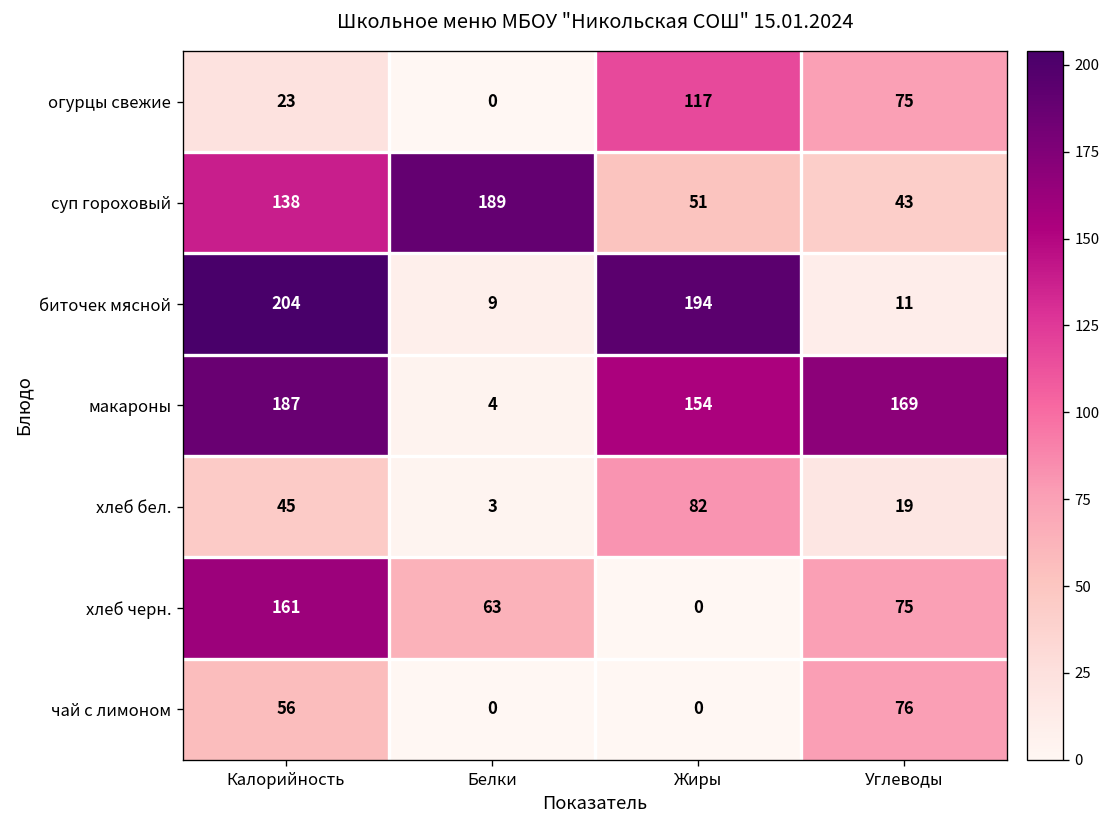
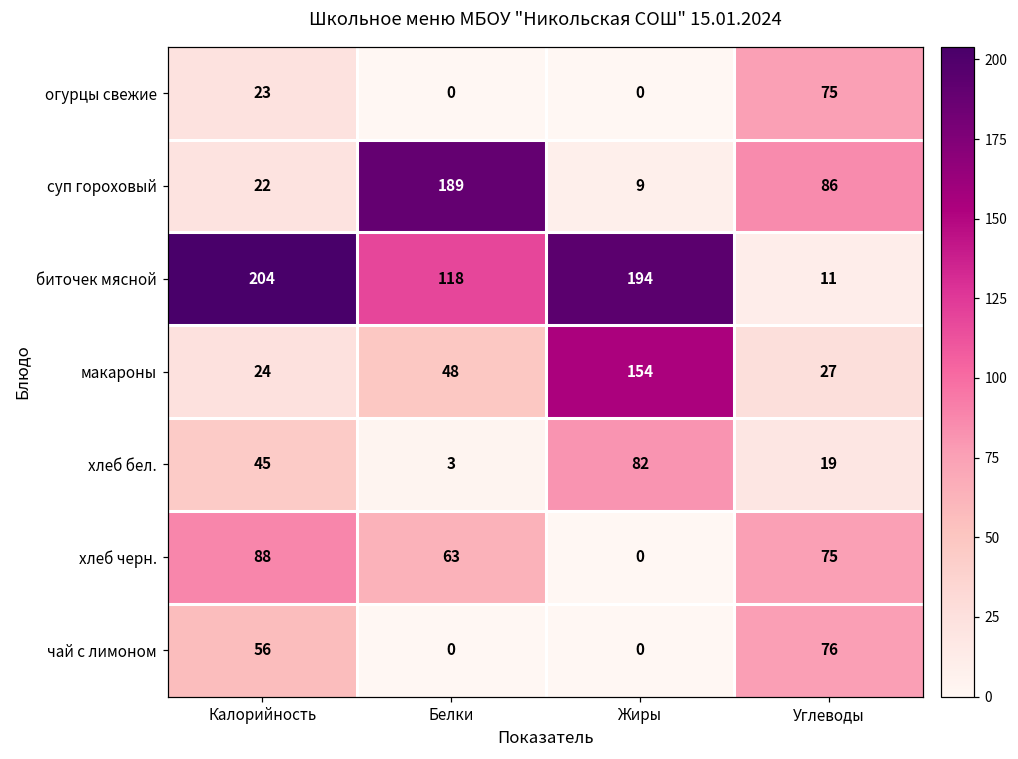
огурцы свежие, Жиры: 117 -> 0
суп гороховый, Калорийность: 138 -> 22
суп гороховый, Жиры: 51 -> 9
суп гороховый, Углеводы: 43 -> 86
биточек мясной, Белки: 9 -> 118
макароны, Калорийность: 187 -> 24
макароны, Белки: 4 -> 48
макароны, Углеводы: 169 -> 27
хлеб черн., Калорийность: 161 -> 88
